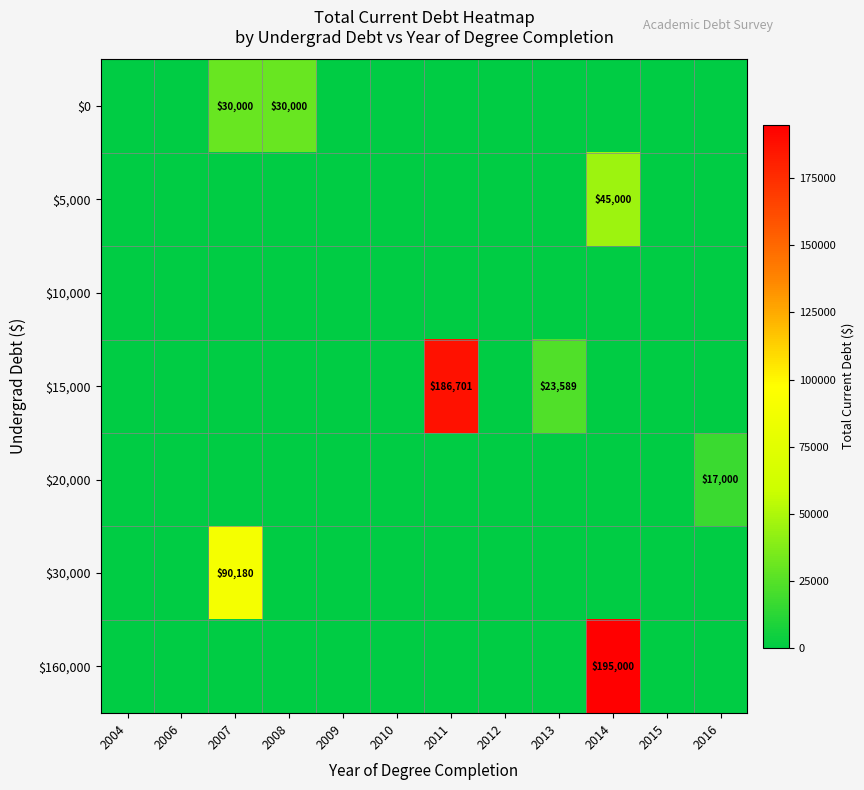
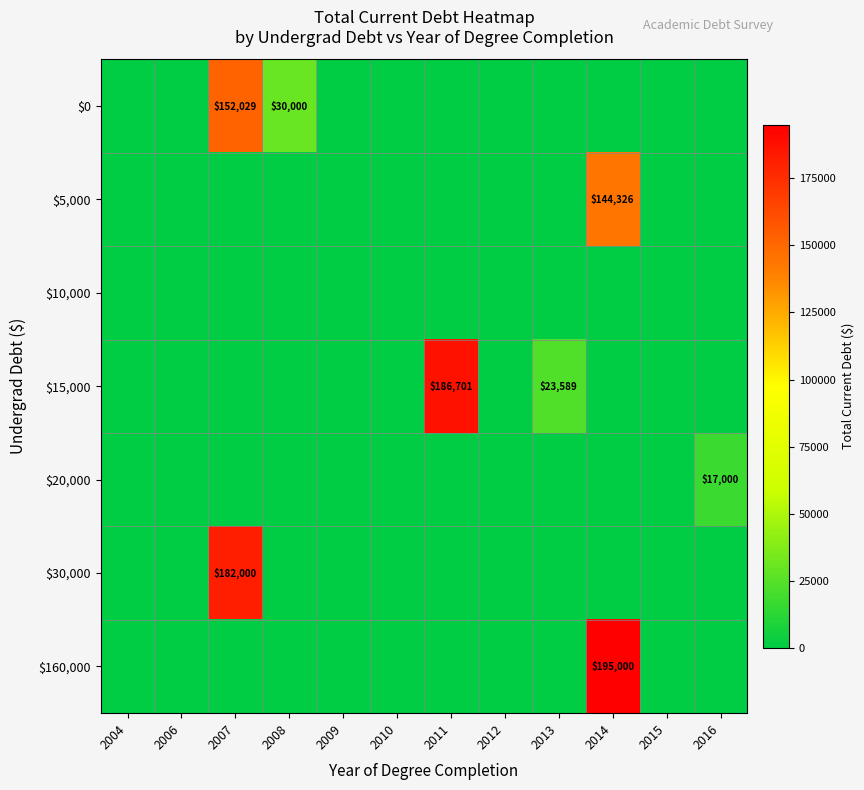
$0, 2007: $30,000 -> $152,029
$5,000, 2014: $45,000 -> $144,326
$30,000, 2007: $90,180 -> $182,000
